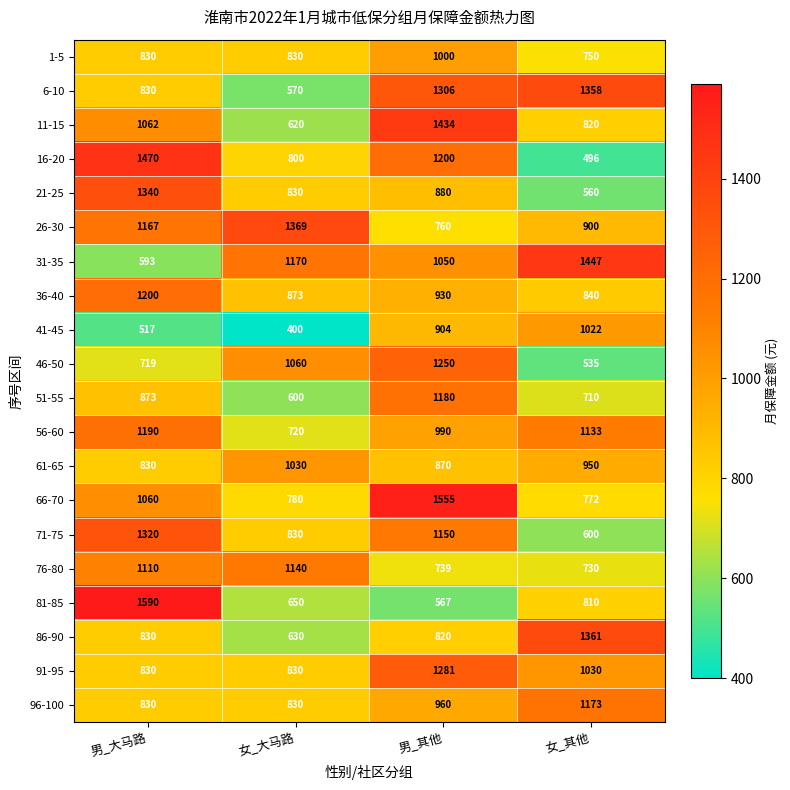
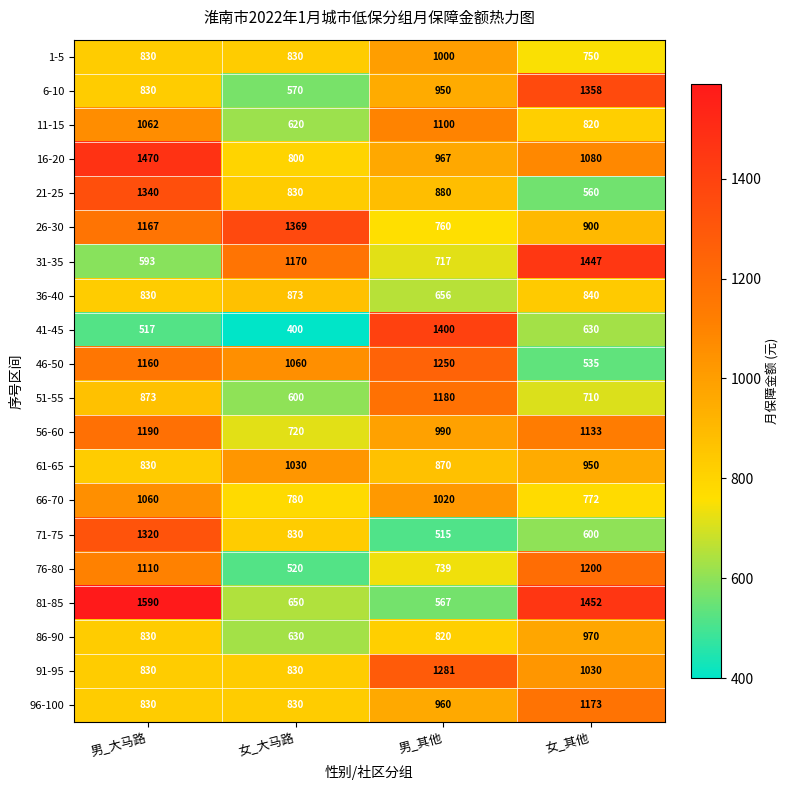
6-10, 男_其他: 1306 -> 950
11-15, 男_其他: 1434 -> 1100
16-20, 男_其他: 1200 -> 967
16-20, 女_其他: 496 -> 1080
31-35, 男_其他: 1050 -> 717
36-40, 男_大马路: 1200 -> 830
36-40, 男_其他: 930 -> 656
41-45, 男_其他: 904 -> 1400
41-45, 女_其他: 1022 -> 630
46-50, 男_大马路: 719 -> 1160
66-70, 男_其他: 1555 -> 1020
71-75, 男_其他: 1150 -> 515
76-80, 女_大马路: 1140 -> 520
76-80, 女_其他: 730 -> 1200
81-85, 女_其他: 810 -> 1452
86-90, 女_其他: 1361 -> 970
